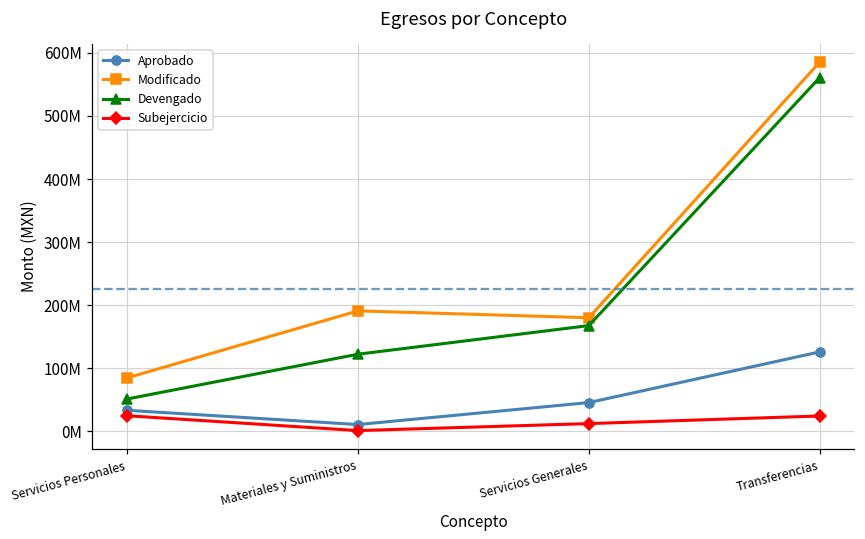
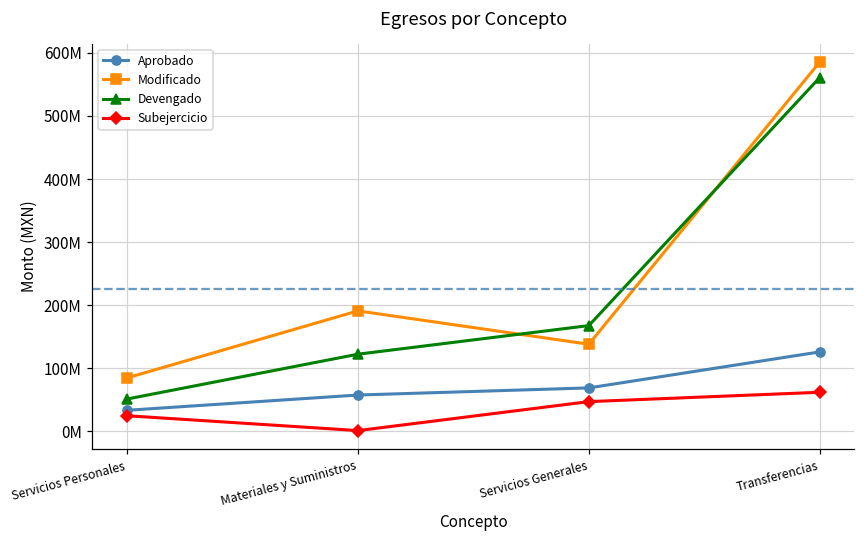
Aprobado, Materiales y Suministros: 10000000 -> 60000000
Aprobado, Servicios Generales: 50000000 -> 70000000
Modificado, Servicios Generales: 180000000 -> 140000000
Subejercicio, Servicios Generales: 10000000 -> 50000000
Subejercicio, Transferencias: 20000000 -> 60000000
